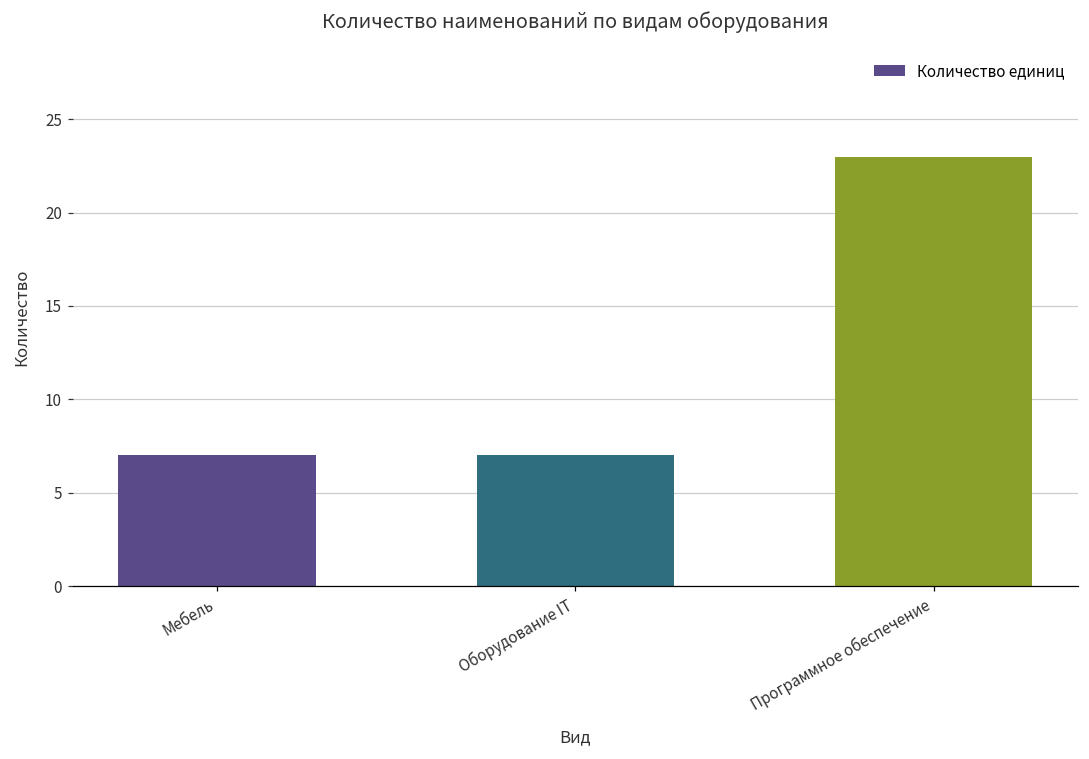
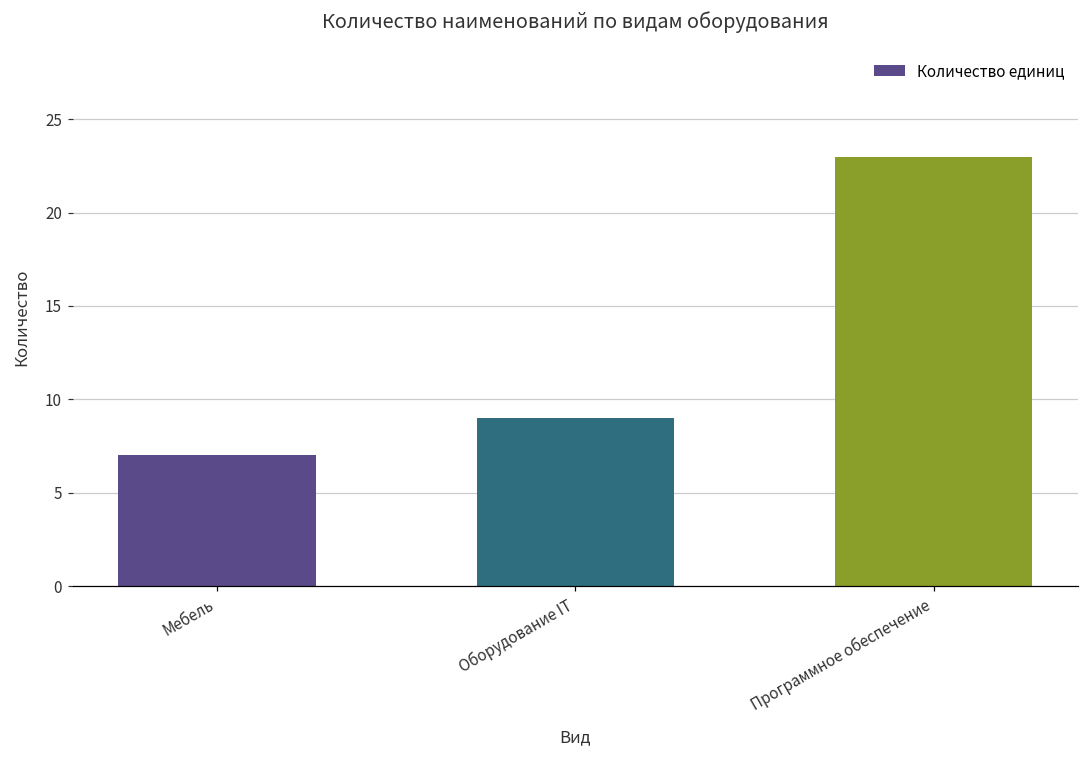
Оборудование IT: 7 -> 9
